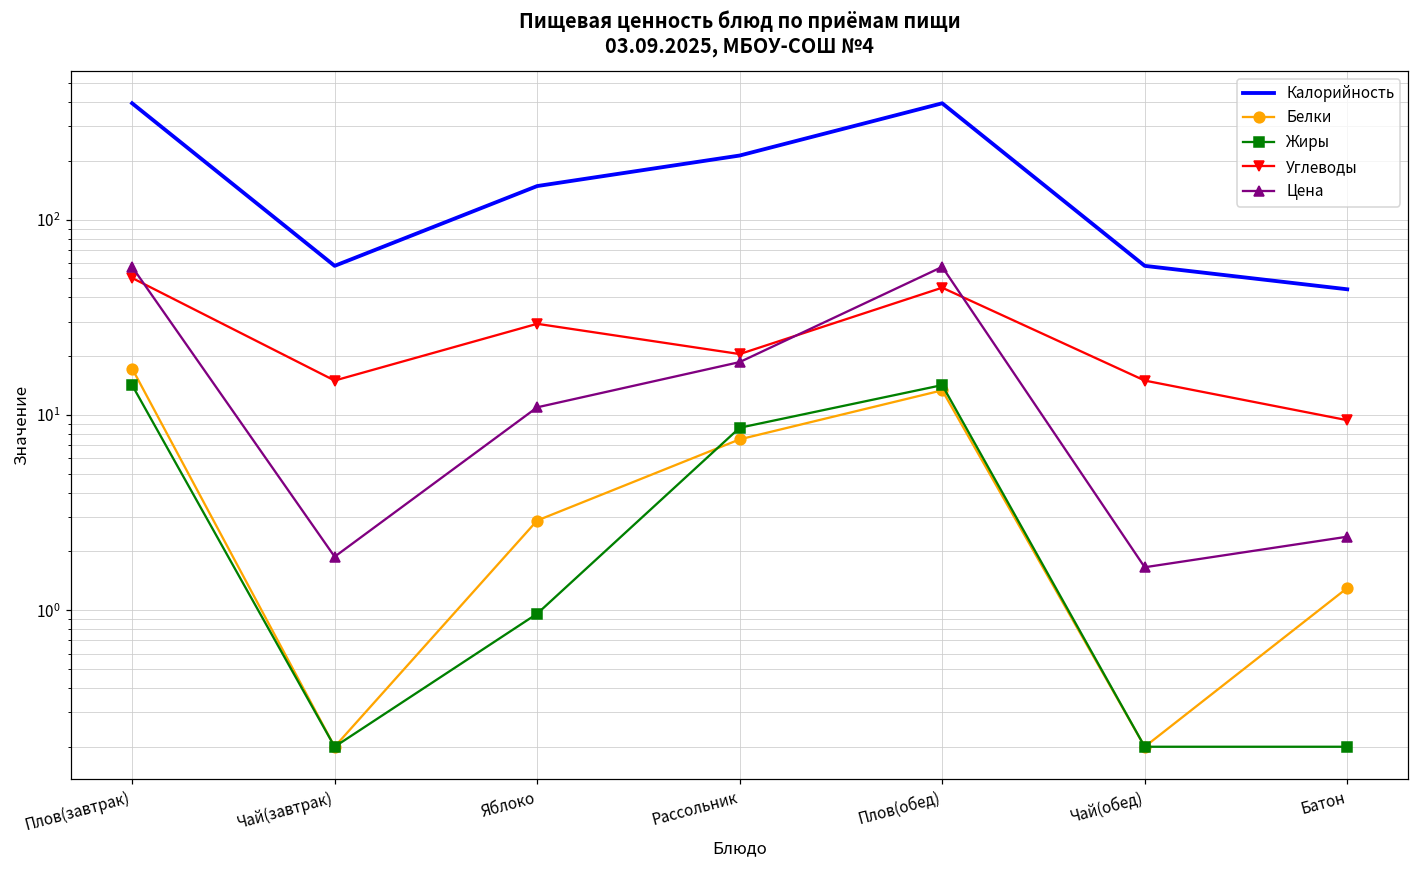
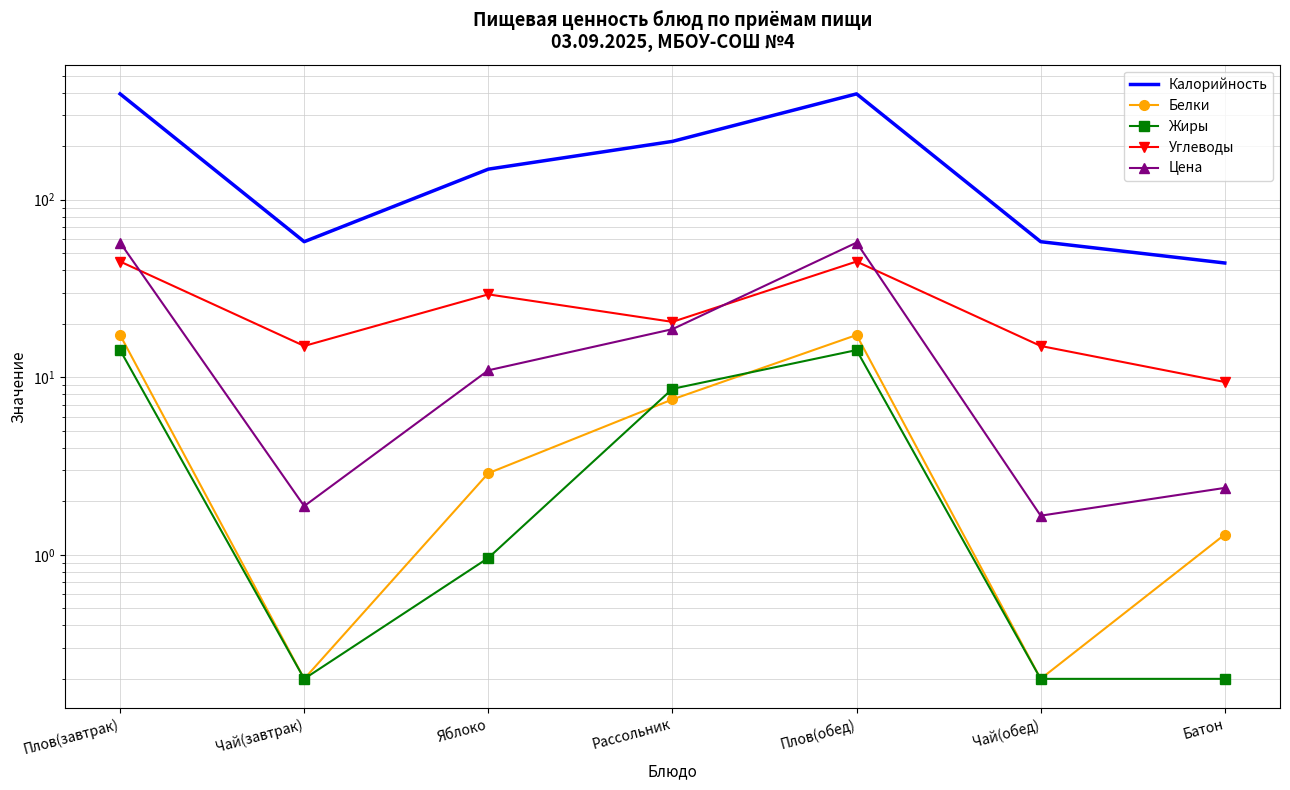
Углеводы, Плов(завтрак): 50 -> 45
Белки, Плов(обед): 13 -> 17
